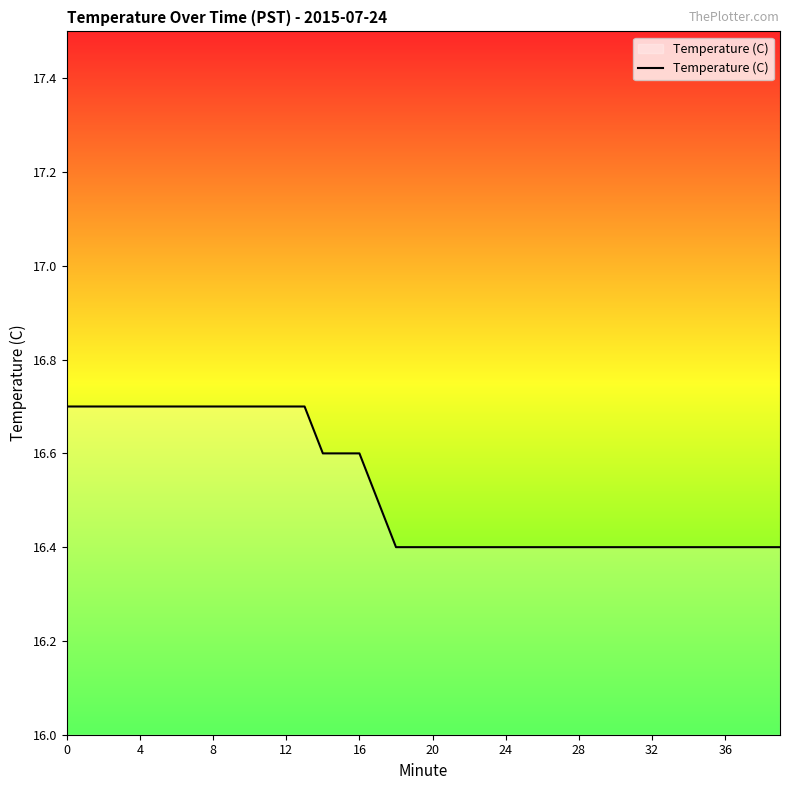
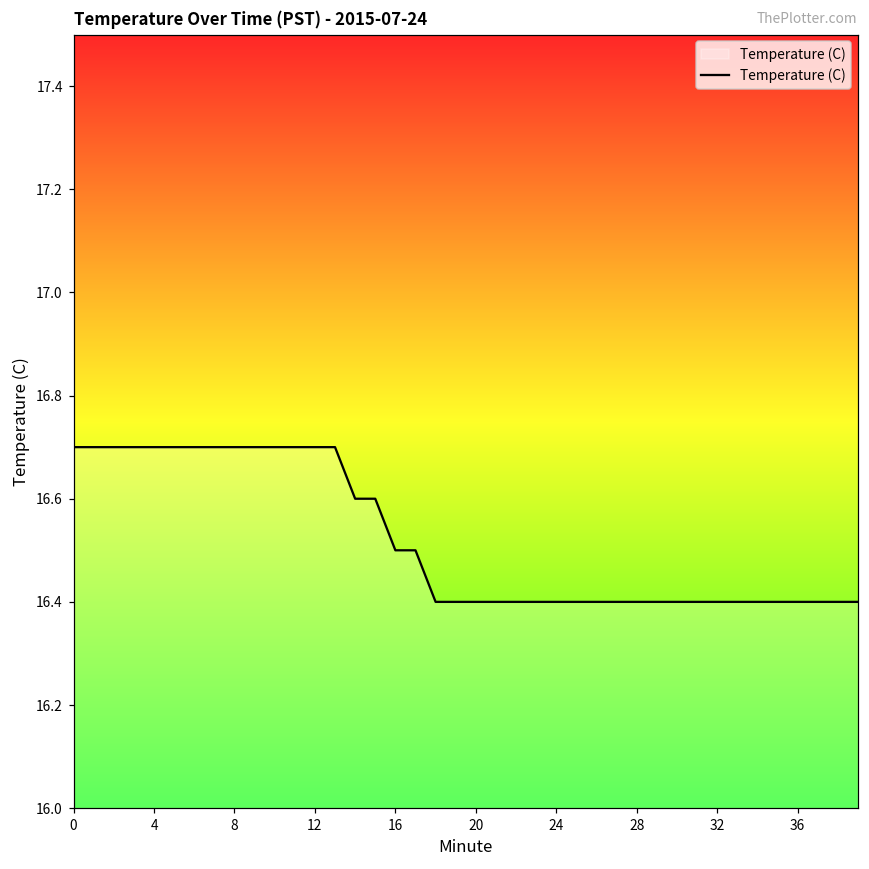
16: 16.6 -> 16.5
